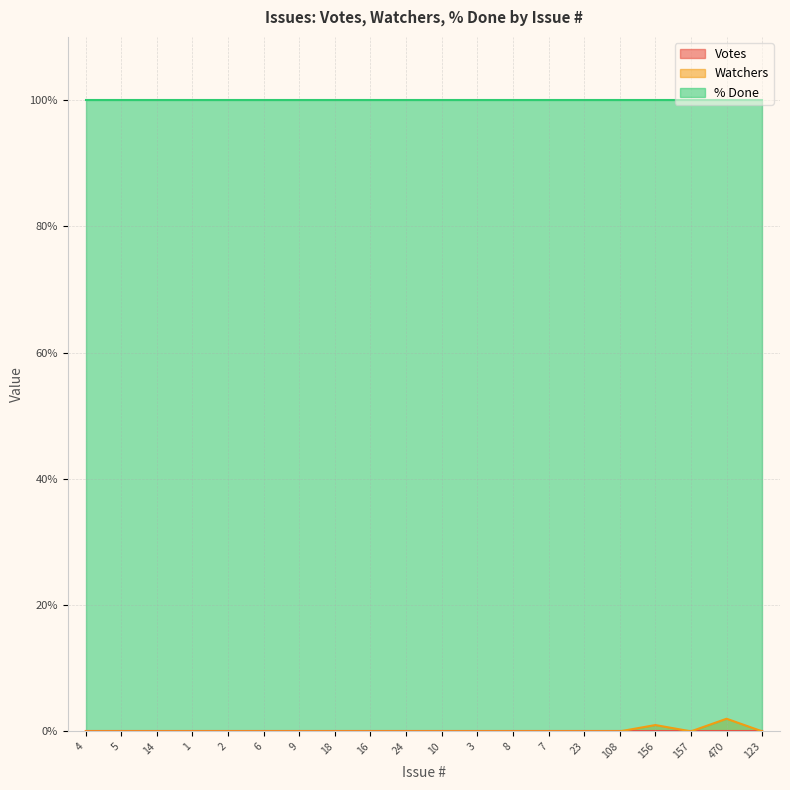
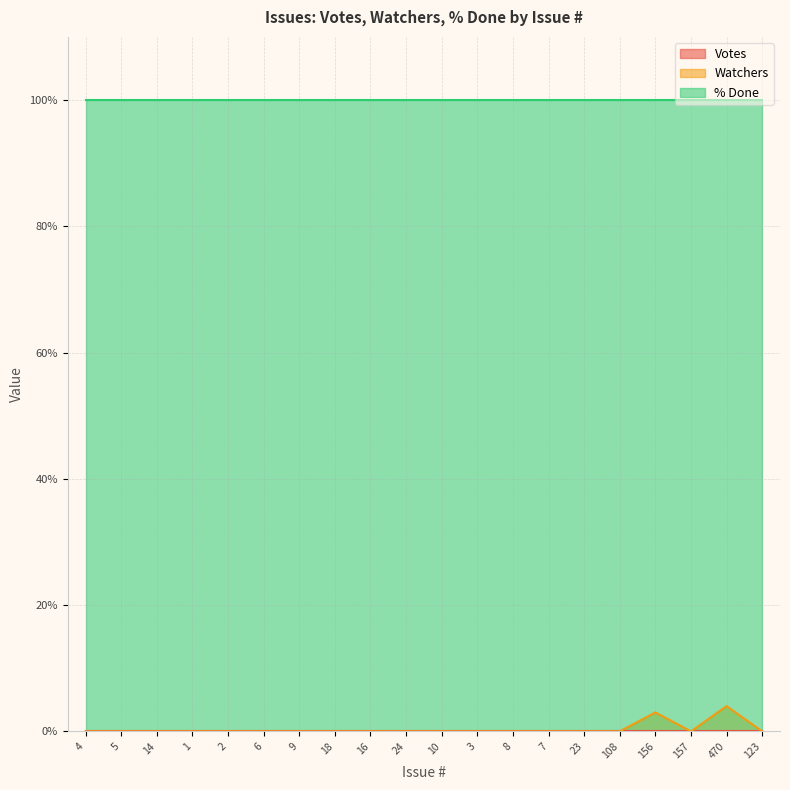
Watchers, 156: 1% -> 3%
Watchers, 470: 2% -> 4%
